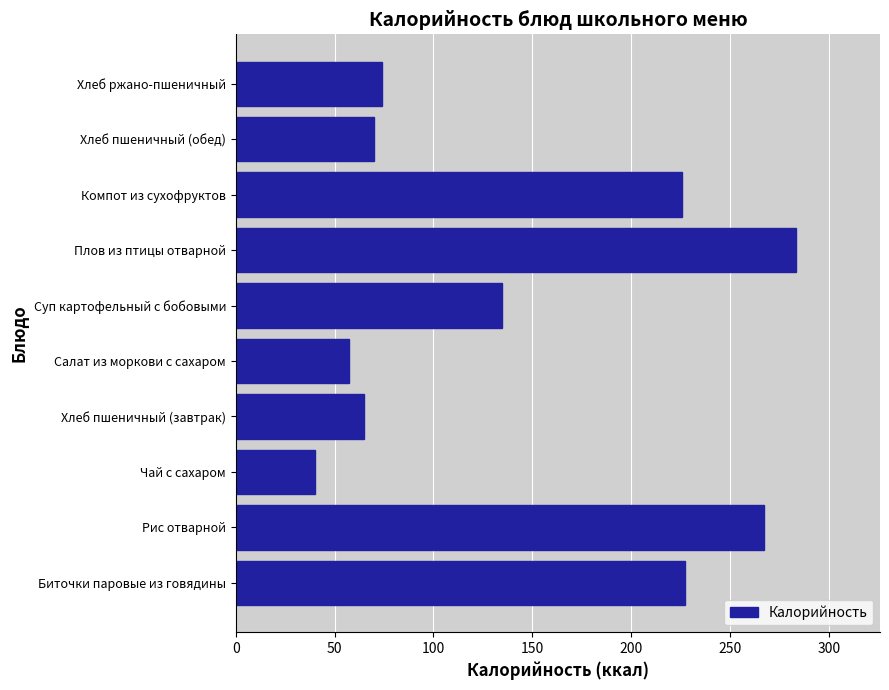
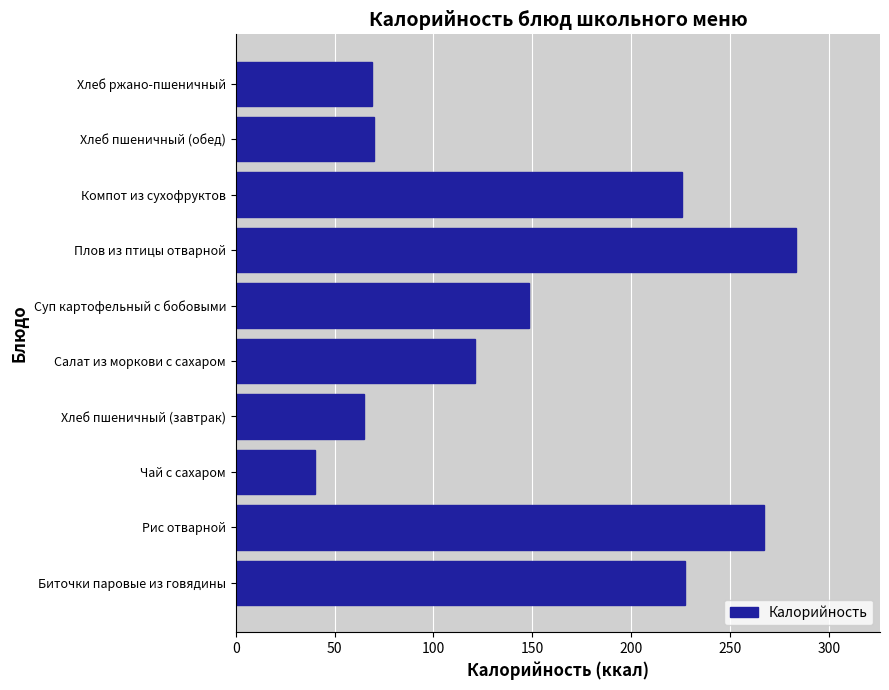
Хлеб ржано-пшеничный: 74 -> 69
Суп картофельный с бобовыми: 135 -> 148
Салат из моркови с сахаром: 57 -> 121
